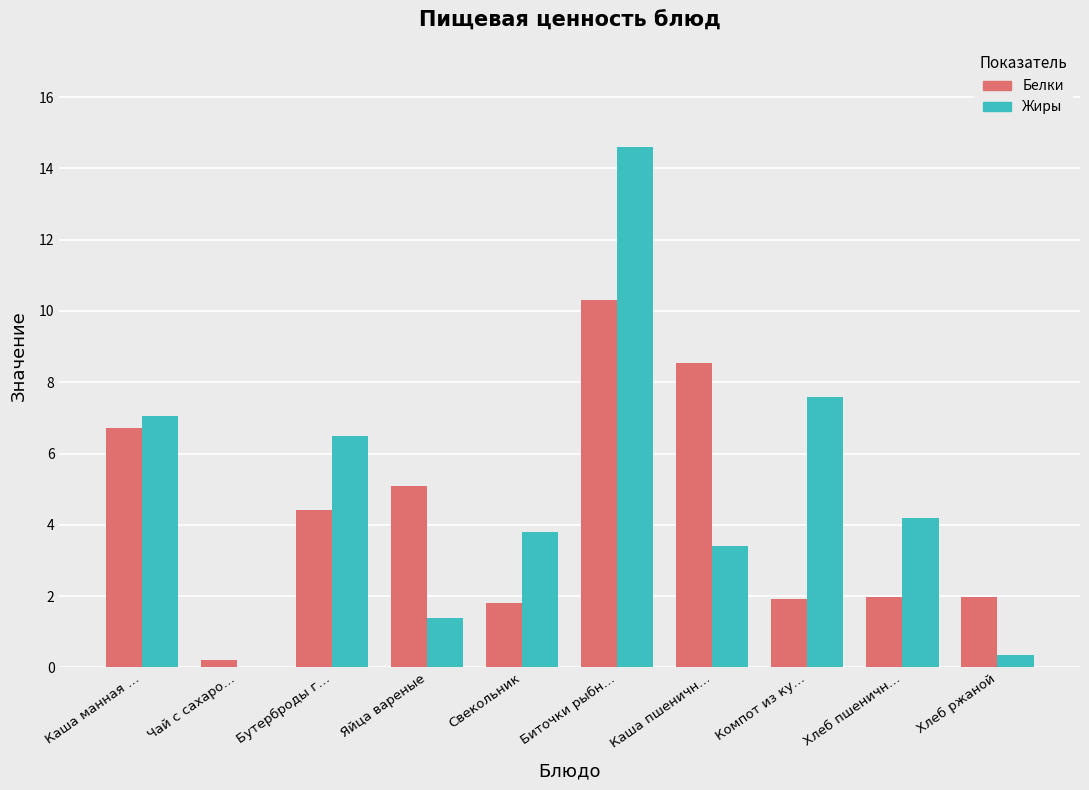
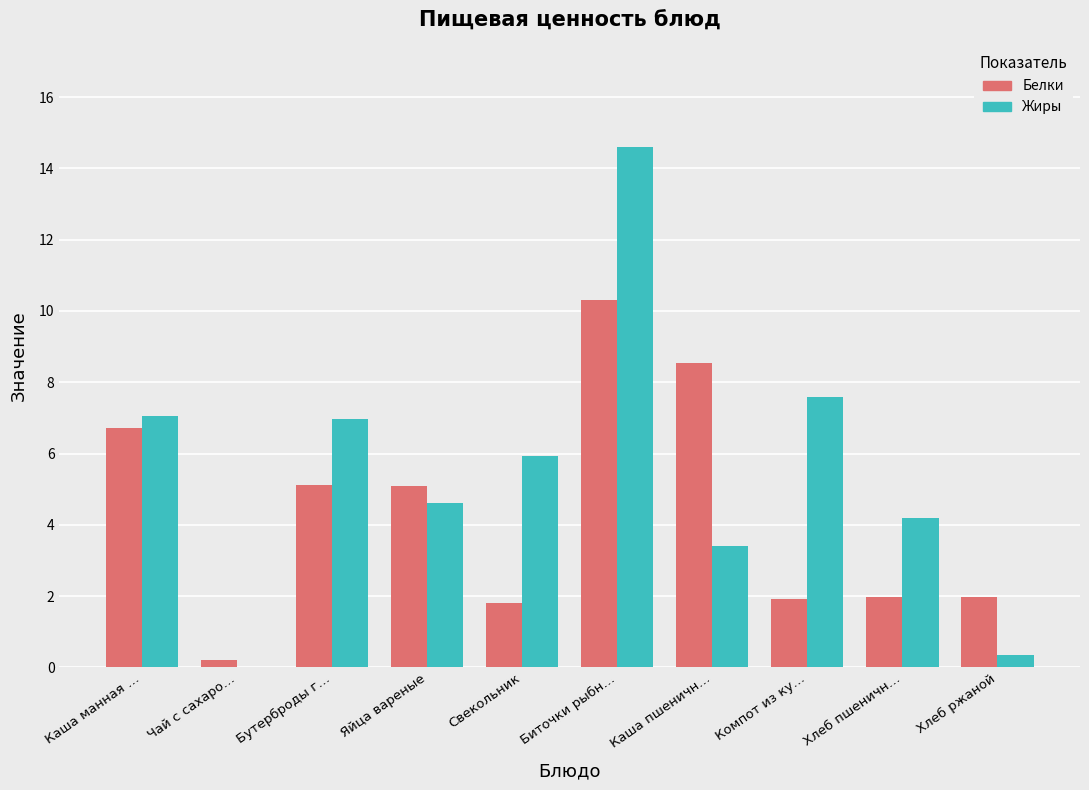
Белки, Бутерброды г…: 4.4 -> 5.1
Жиры, Бутерброды г…: 6.5 -> 7.0
Жиры, Яйца вареные: 1.4 -> 4.6
Жиры, Свекольник: 3.8 -> 5.9
